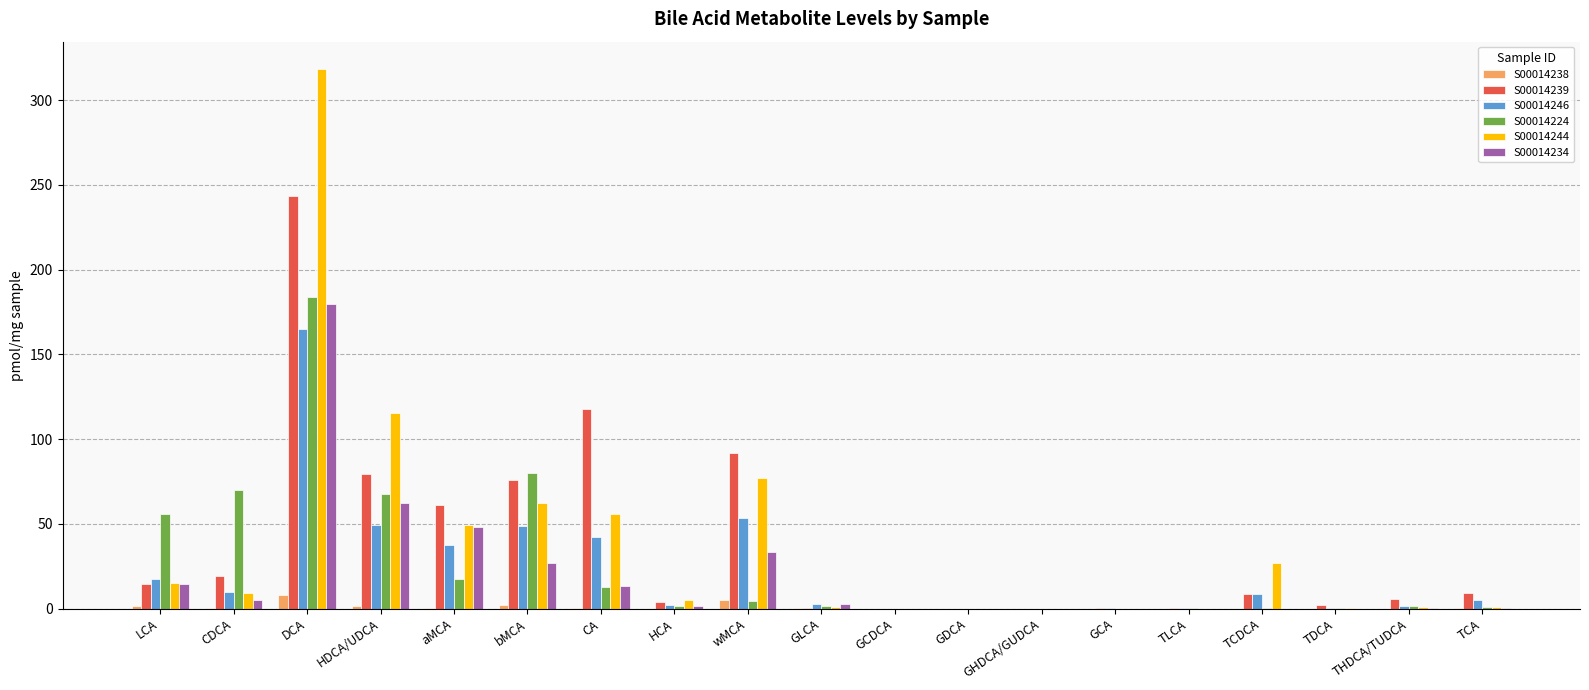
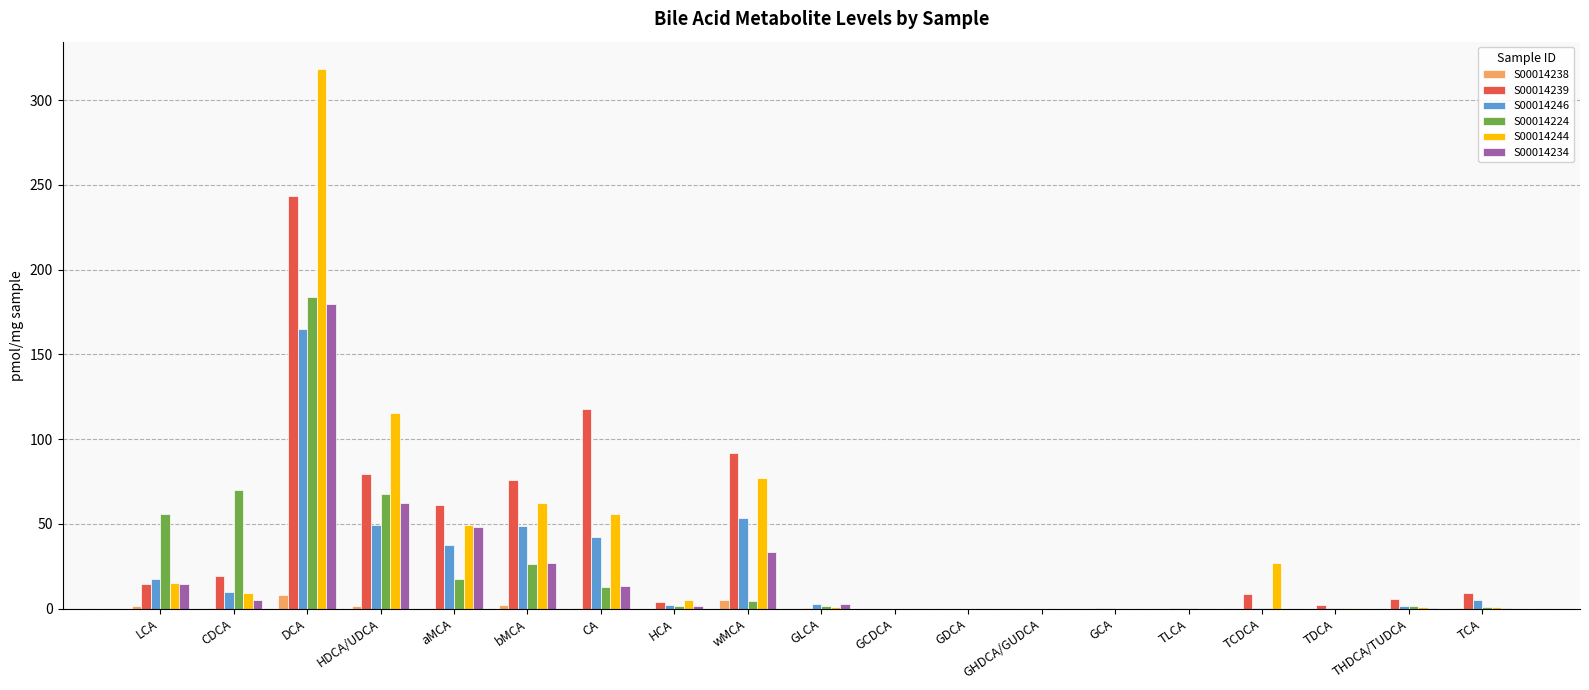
S00014224, bMCA: 80 -> 26
S00014246, TCDCA: 8 -> 0
